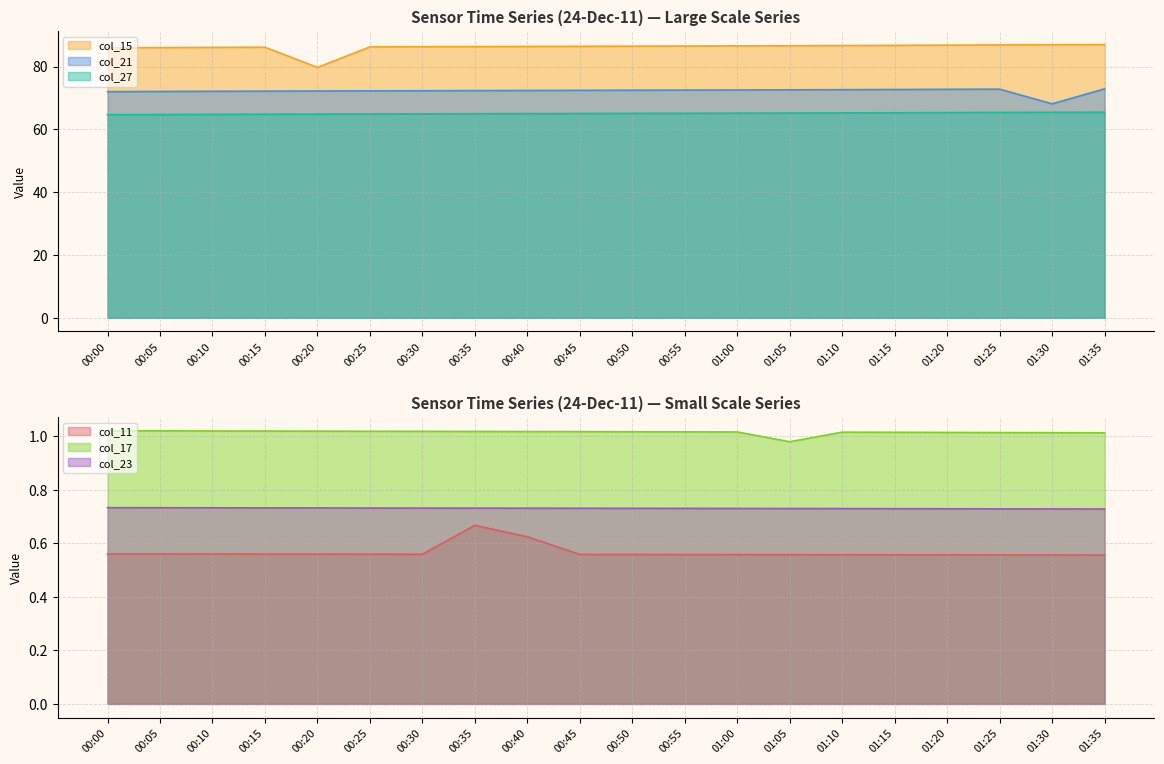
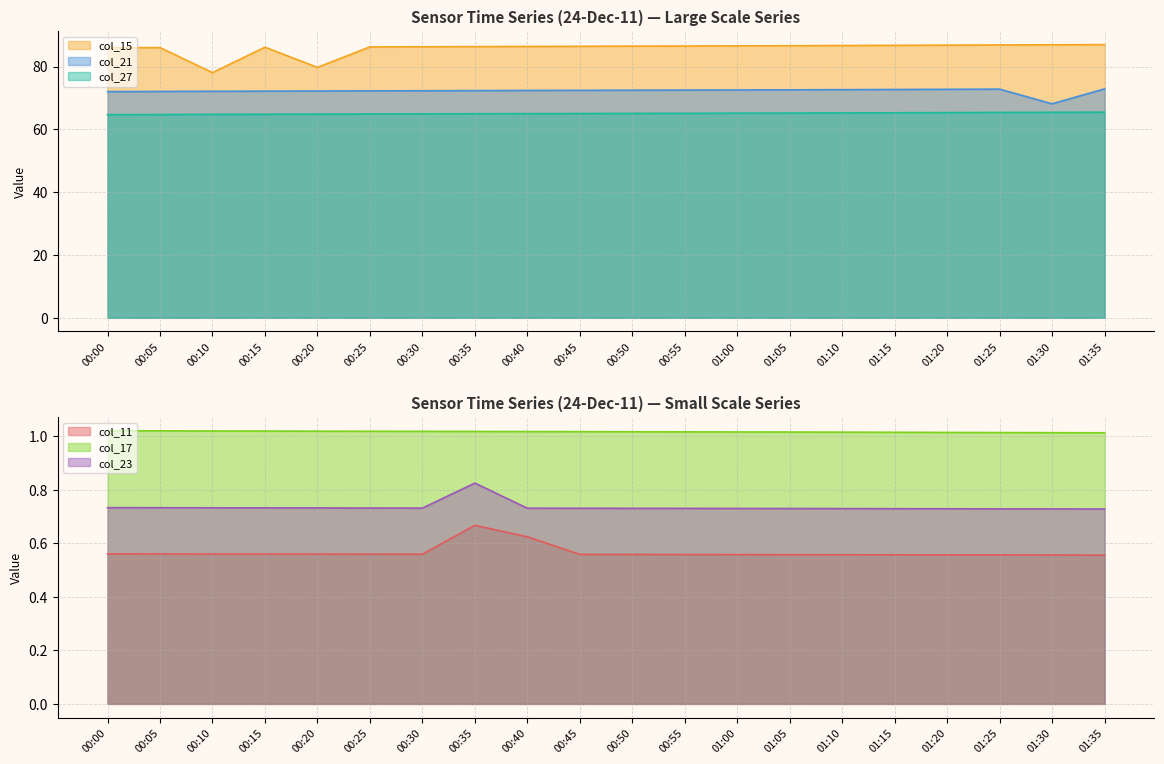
Sensor Time Series (24-Dec-11) — Large Scale Series, col_15, 00:10: 86 -> 78
Sensor Time Series (24-Dec-11) — Small Scale Series, col_23, 00:35: 0.73 -> 0.82
Sensor Time Series (24-Dec-11) — Small Scale Series, col_17, 01:05: 0.98 -> 1.02
